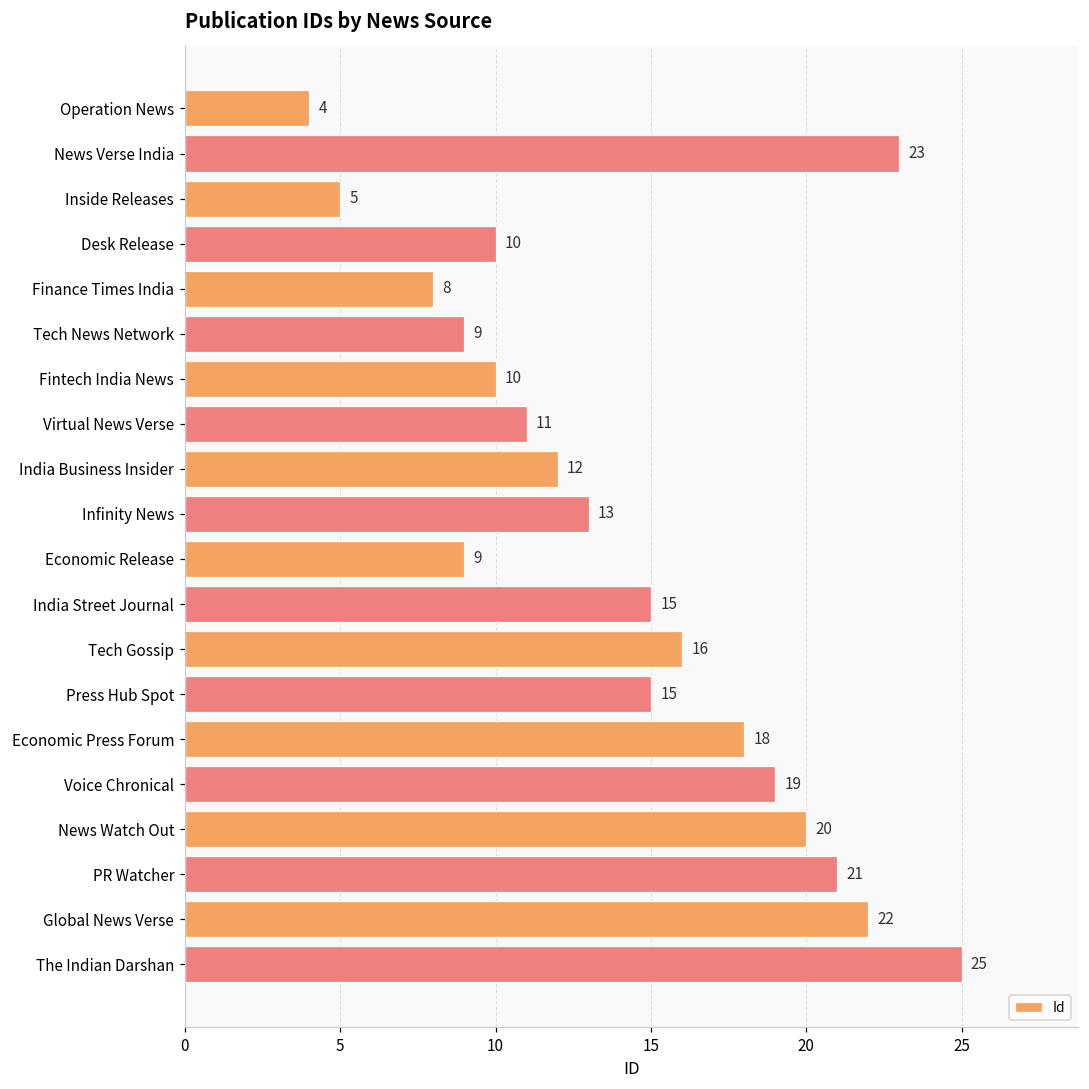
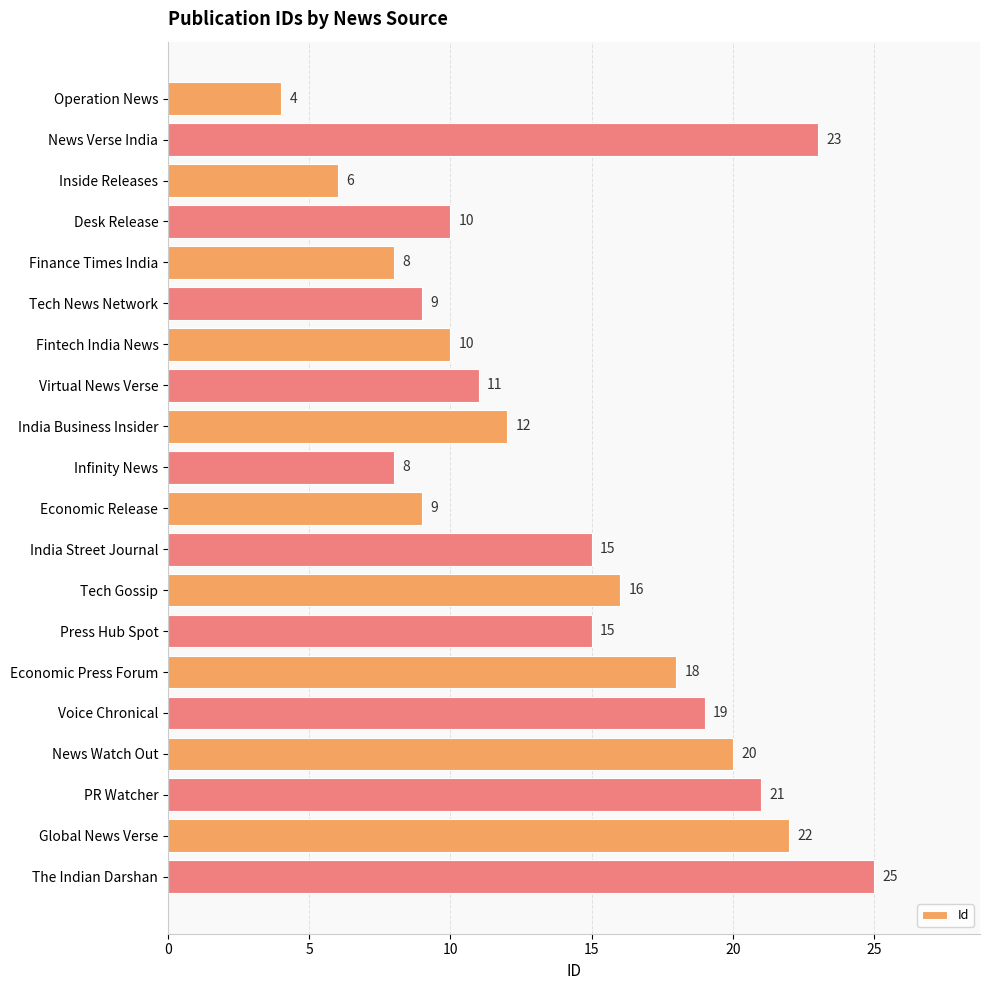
Inside Releases: 5 -> 6
Infinity News: 13 -> 8
